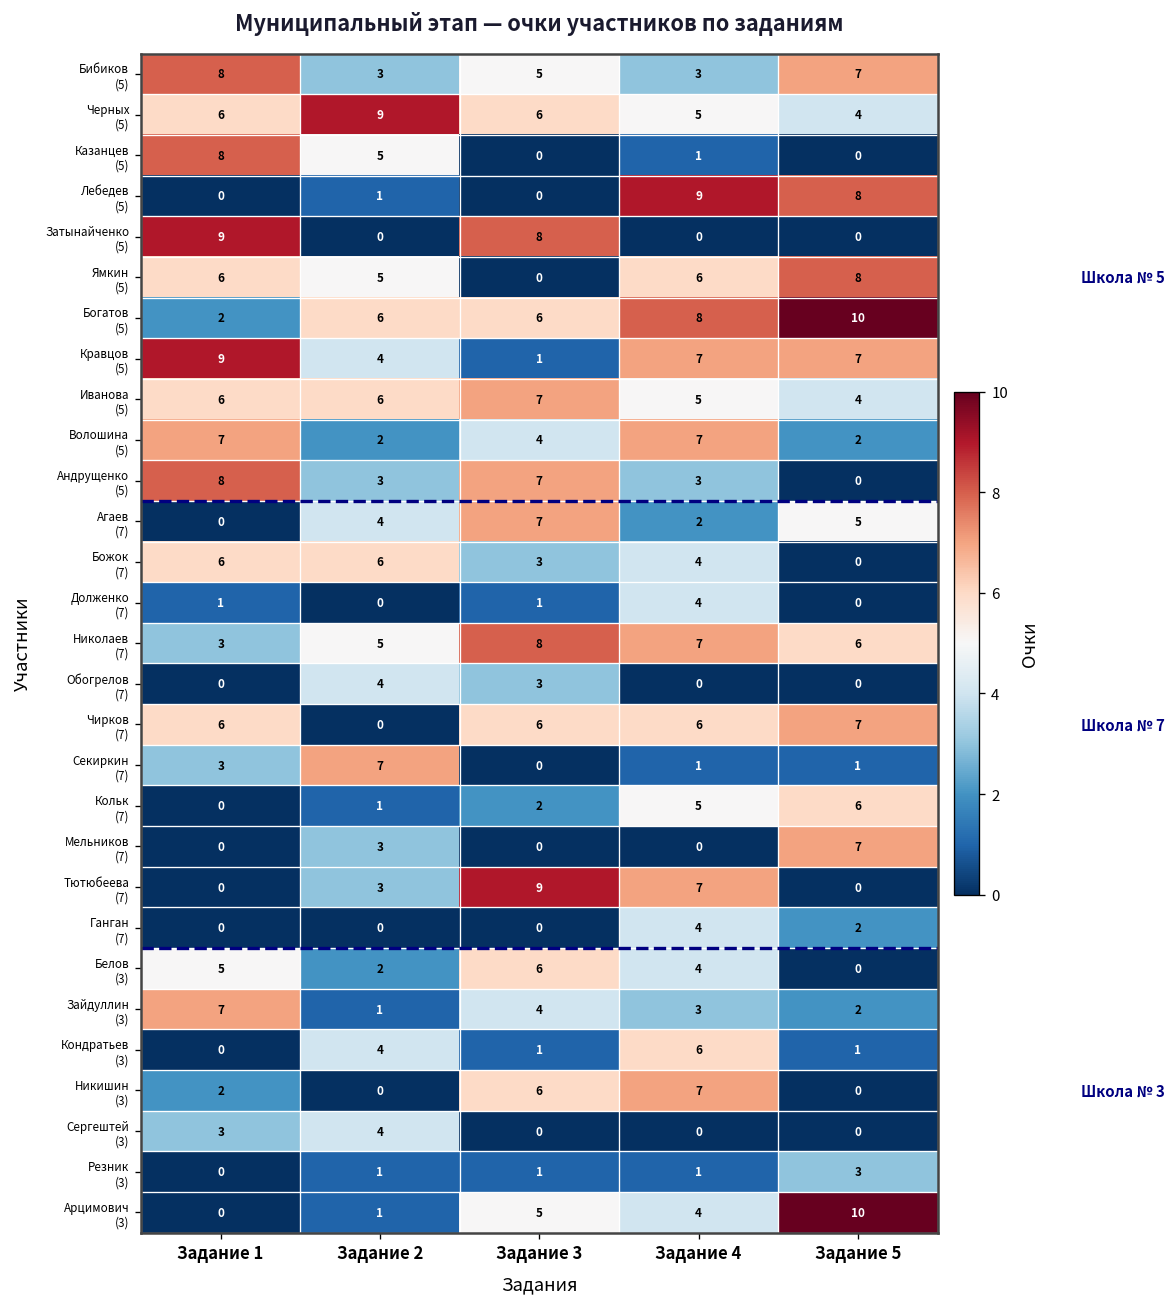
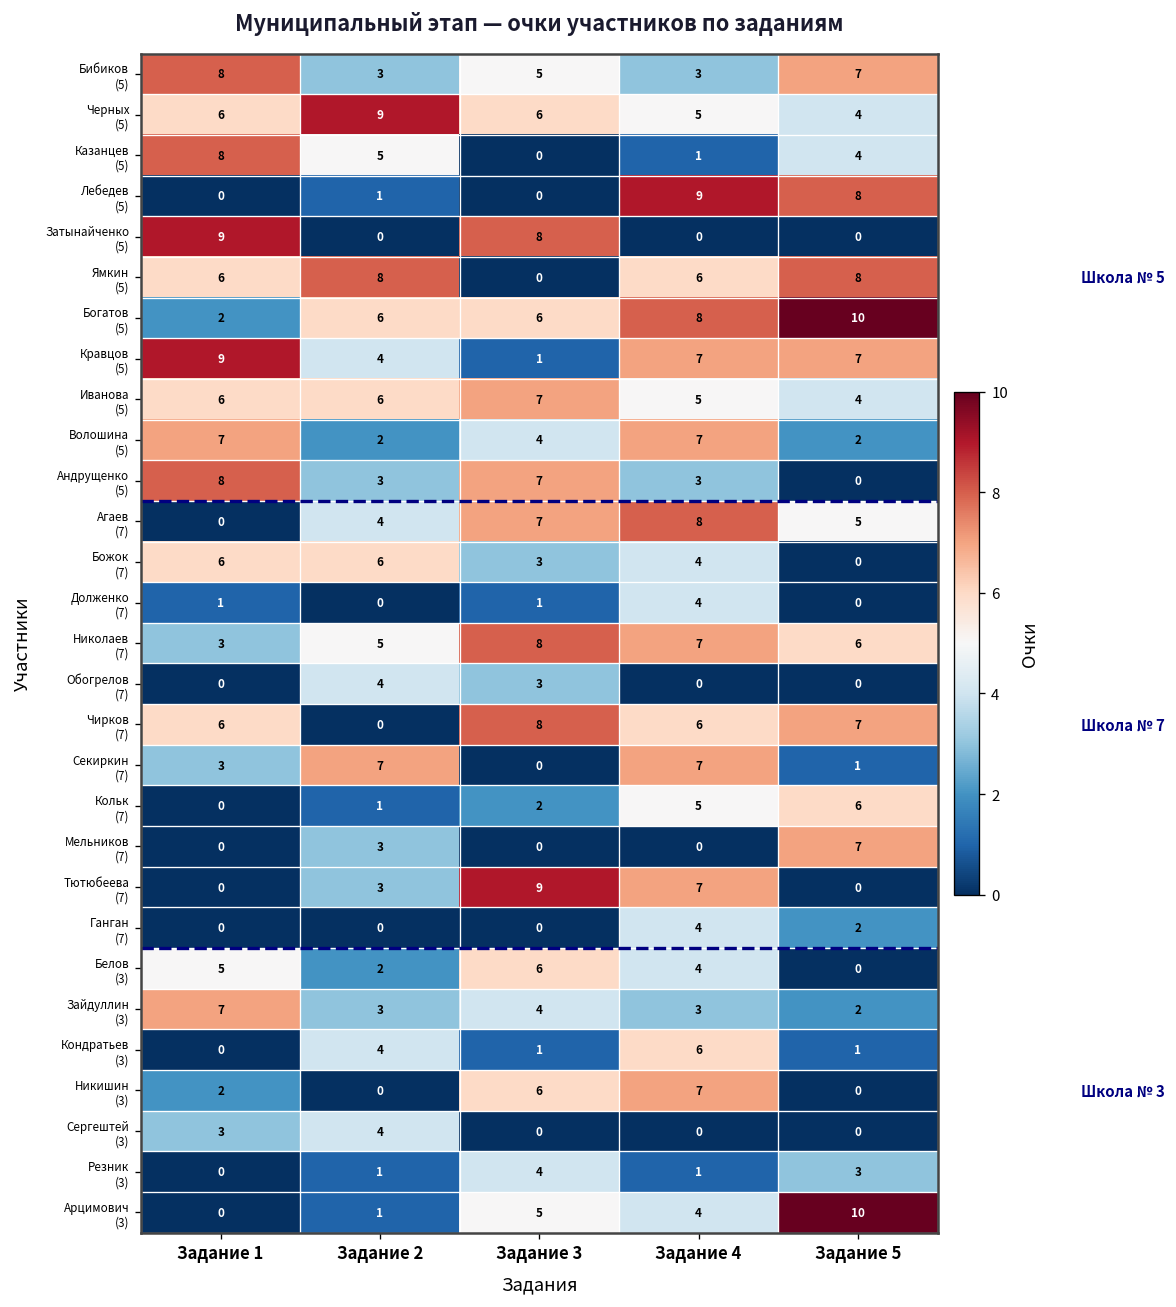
Казанцев (5), Задание 5: 0 -> 4
Ямкин (5), Задание 2: 5 -> 8
Агаев (7), Задание 4: 2 -> 8
Чирков (7), Задание 3: 6 -> 8
Секиркин (7), Задание 4: 1 -> 7
Зайдуллин (3), Задание 2: 1 -> 3
Резник (3), Задание 3: 1 -> 4
